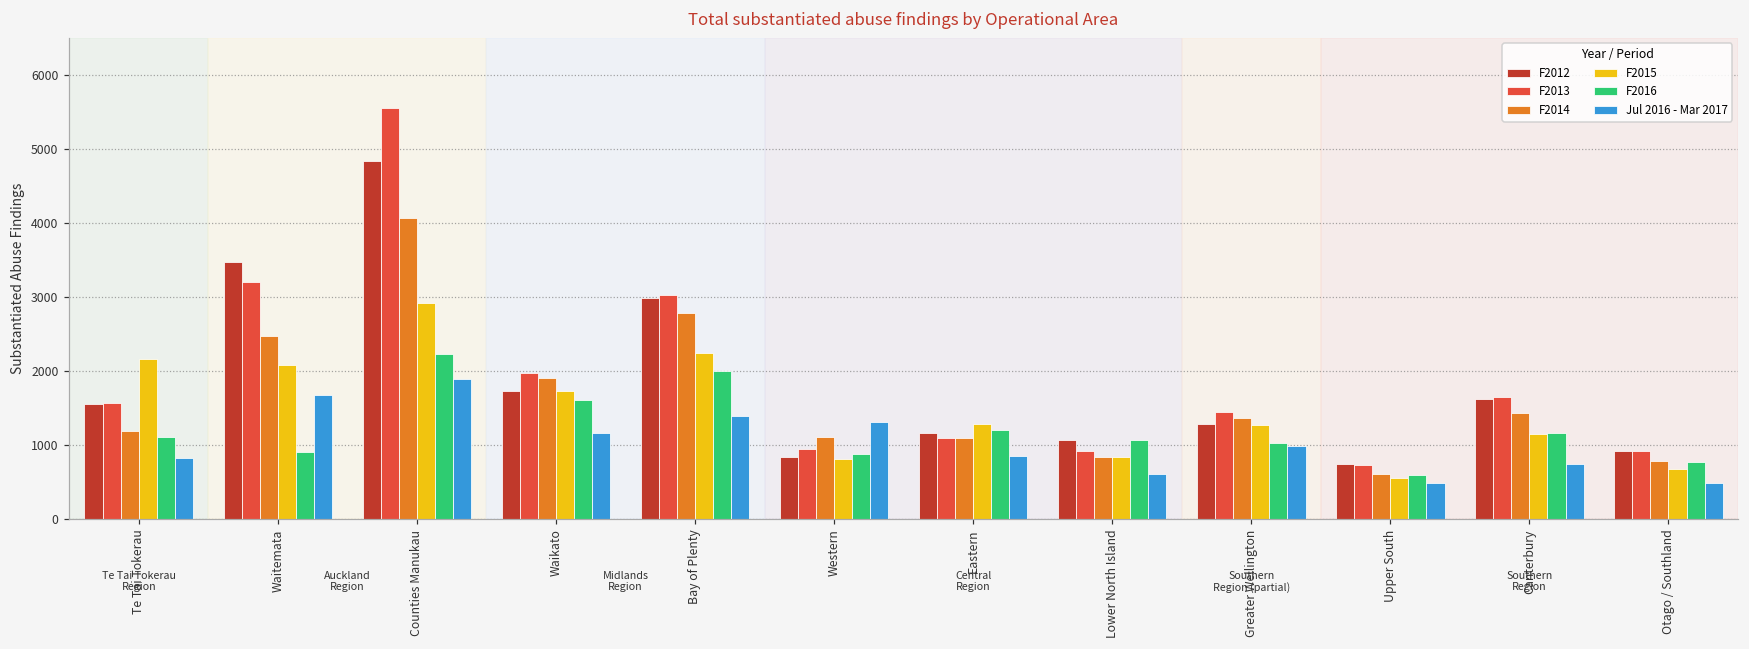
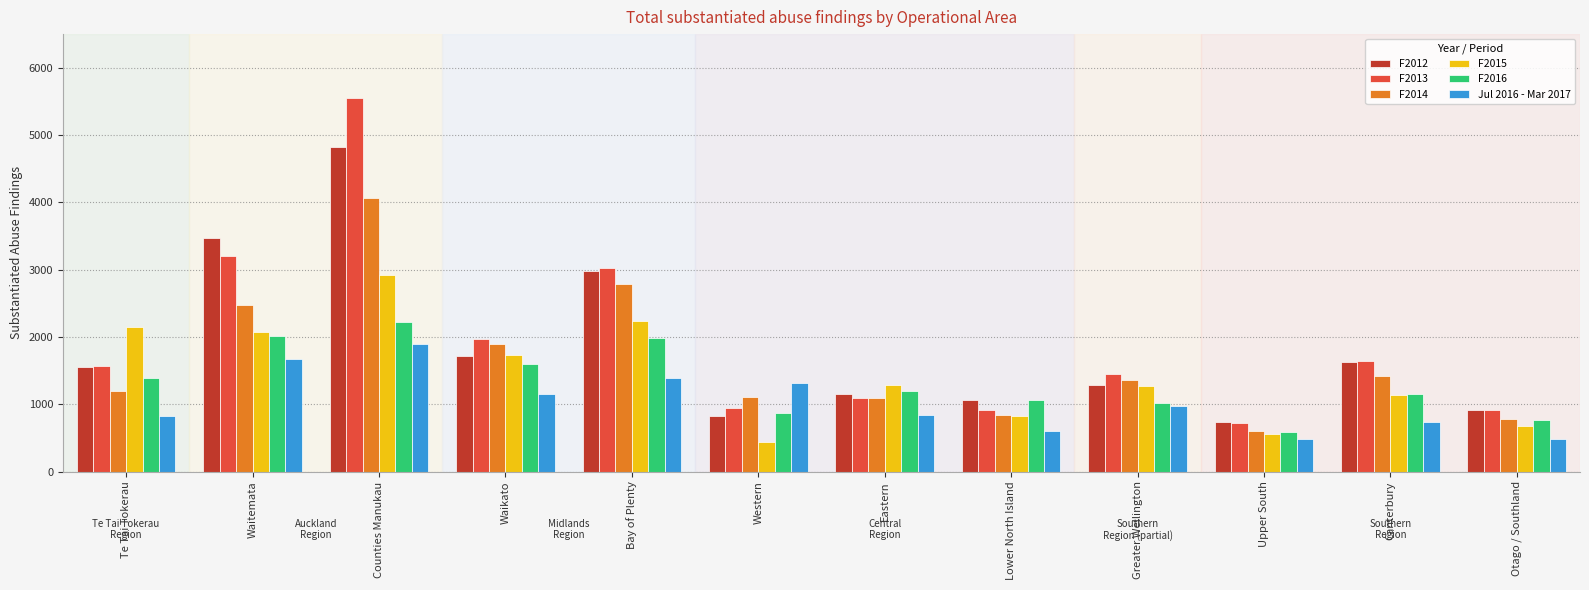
F2016, Te Tai Tokerau: 1100 -> 1400
F2016, Waitemata: 900 -> 2000
F2015, Western: 800 -> 400
